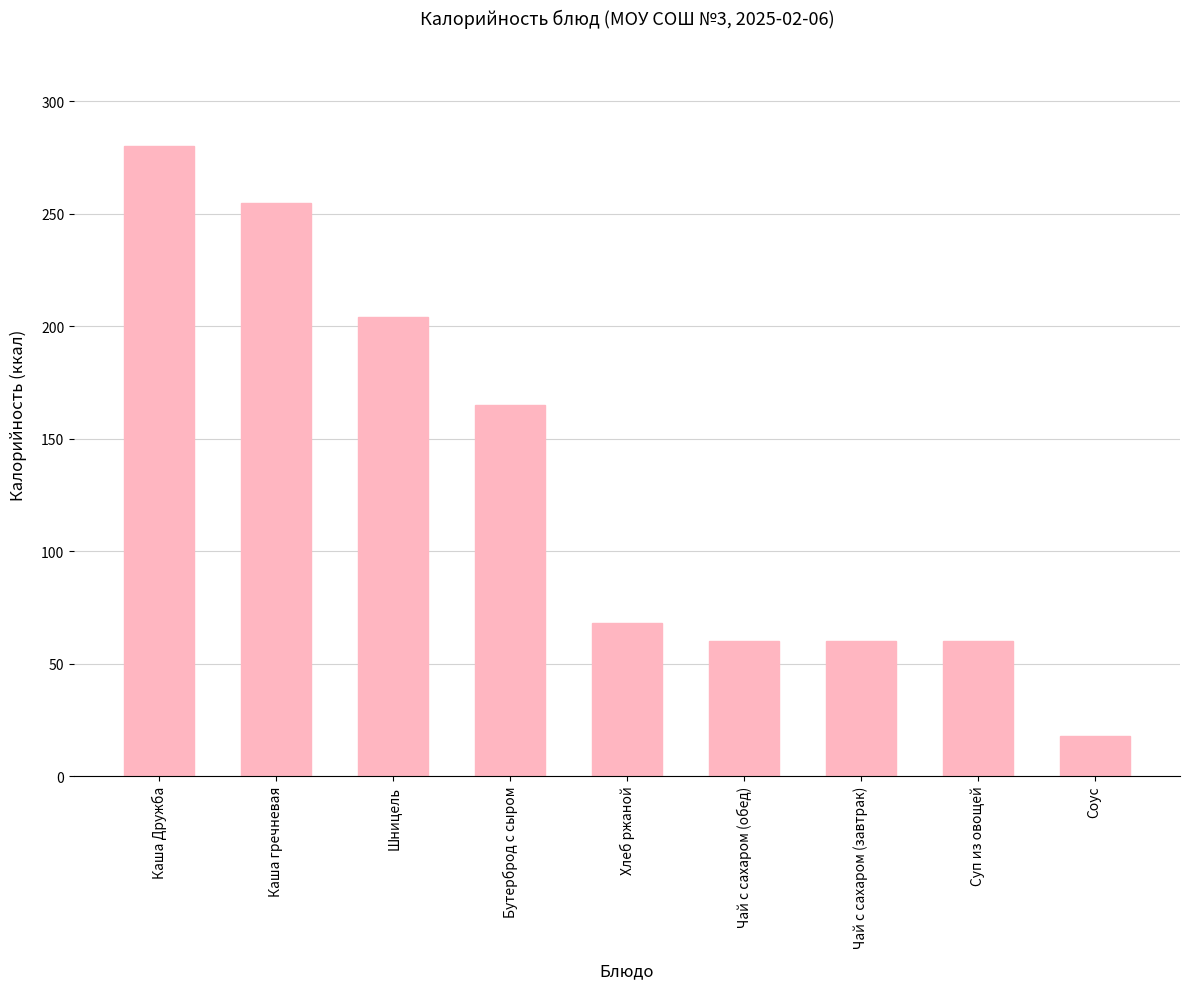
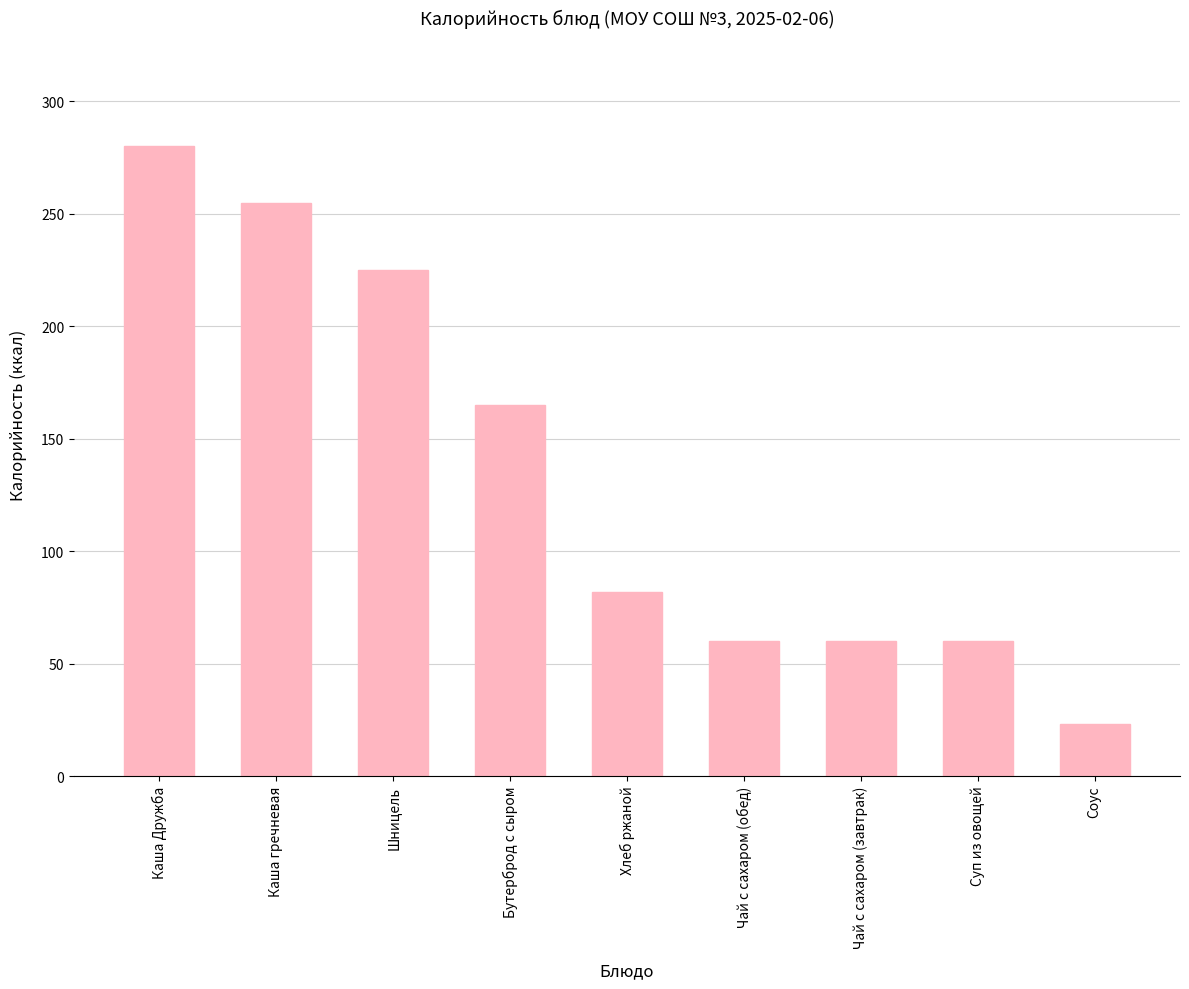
Шницель: 204 -> 225
Хлеб ржаной: 68 -> 82
Соус: 18 -> 23
